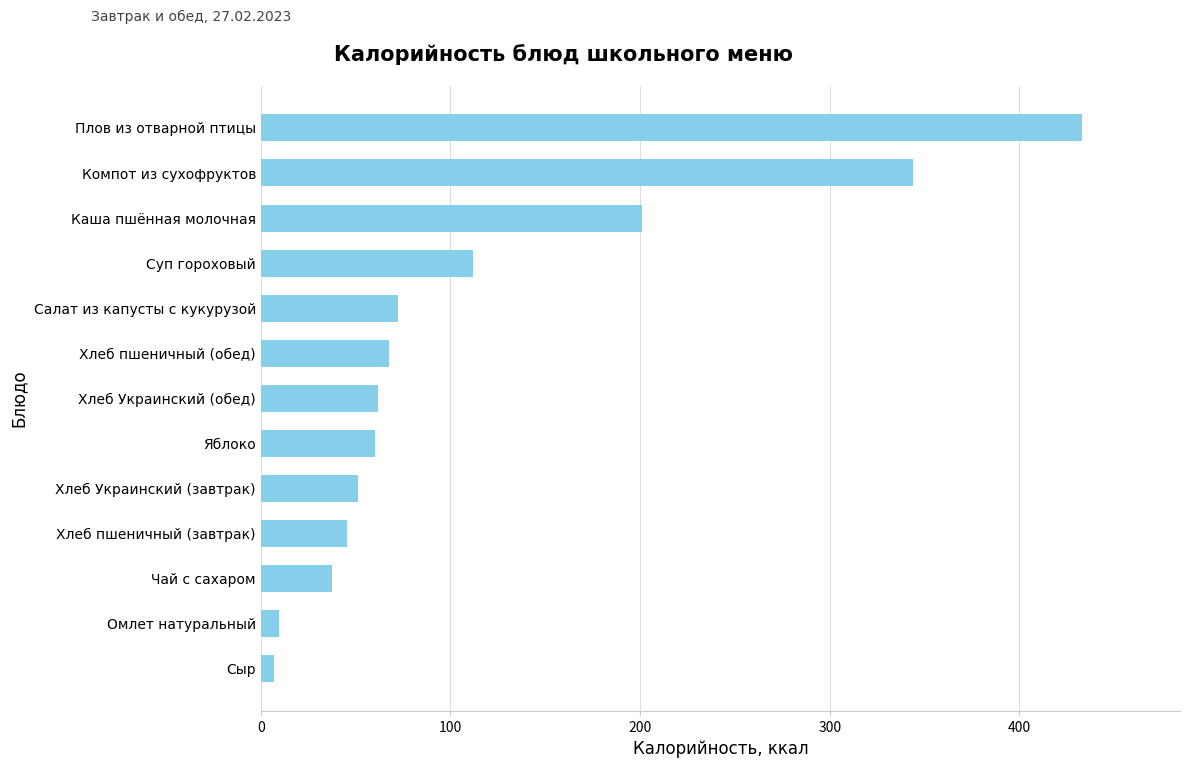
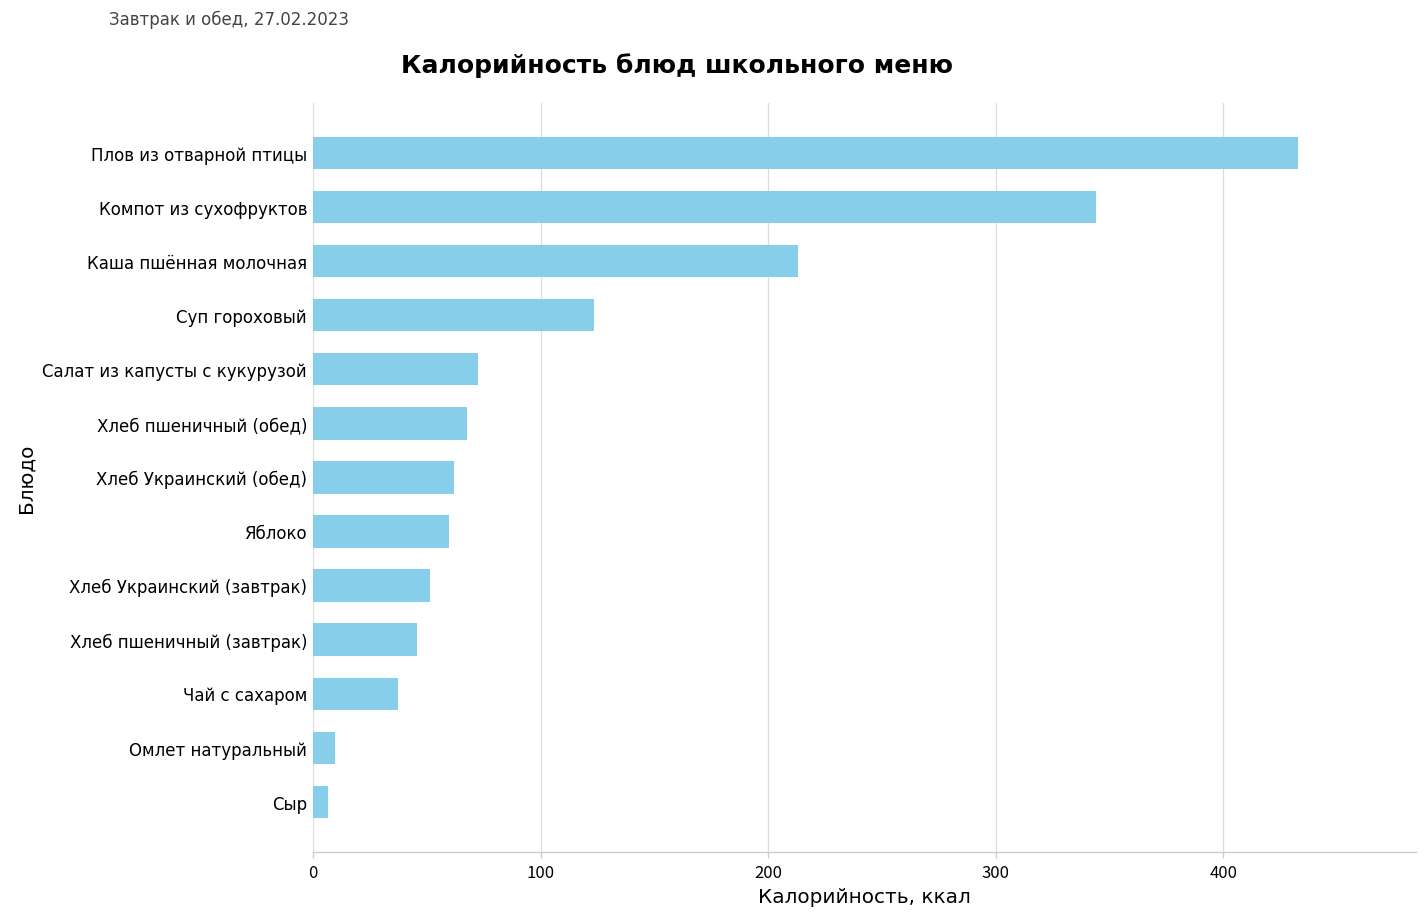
Каша пшённая молочная: 201 -> 213
Суп гороховый: 112 -> 124
